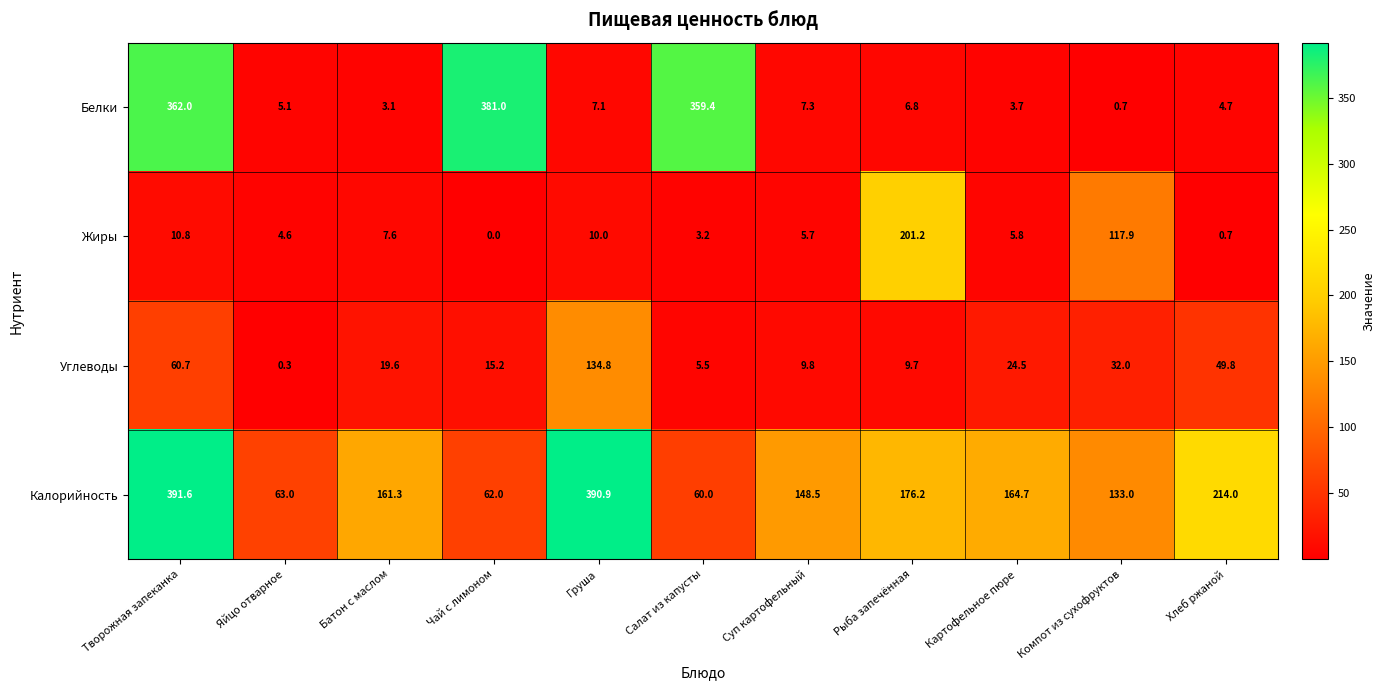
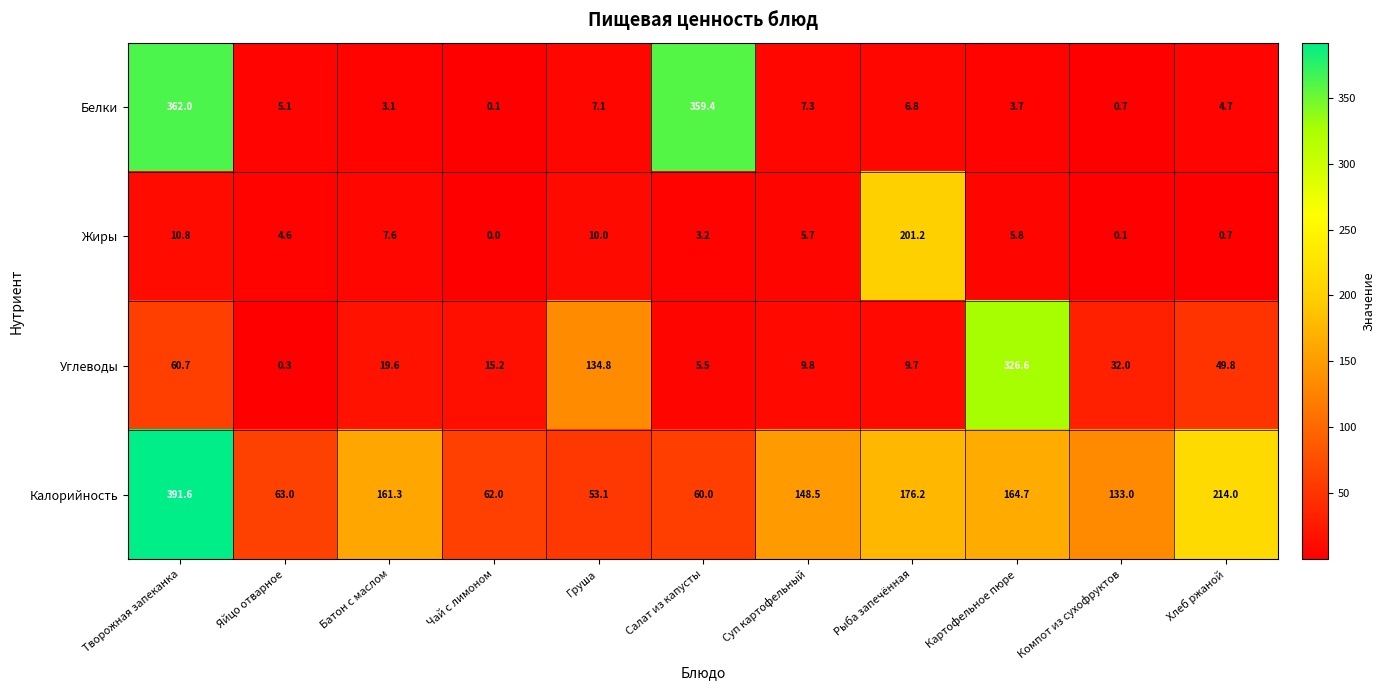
Белки, Чай с лимоном: 381.0 -> 0.1
Жиры, Компот из сухофруктов: 117.9 -> 0.1
Углеводы, Картофельное пюре: 24.5 -> 326.6
Калорийность, Груша: 390.9 -> 53.1
